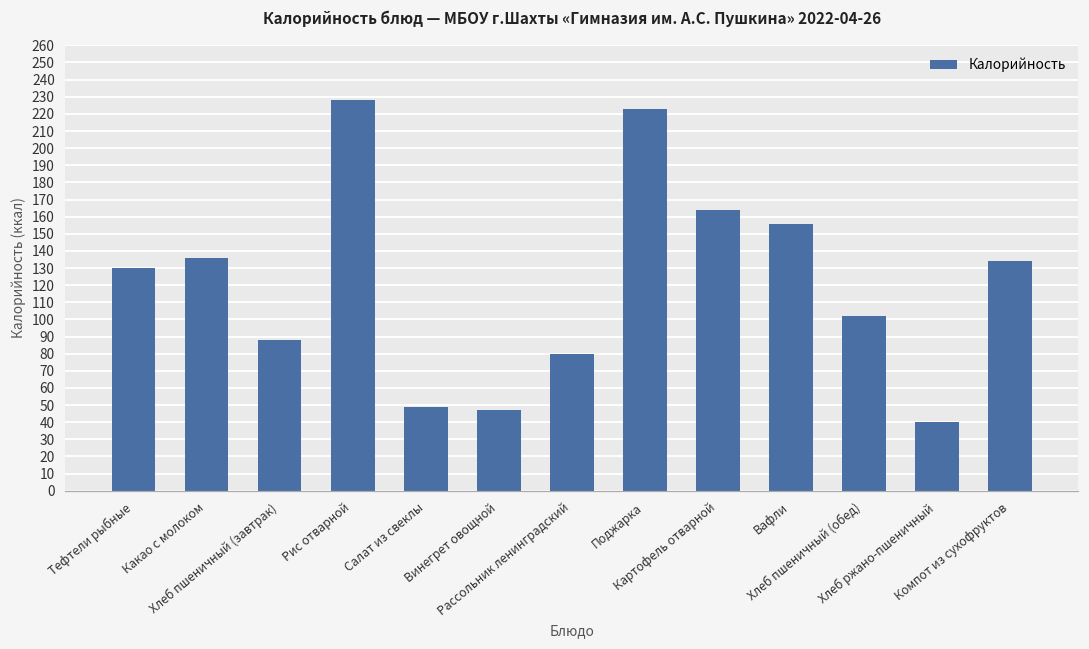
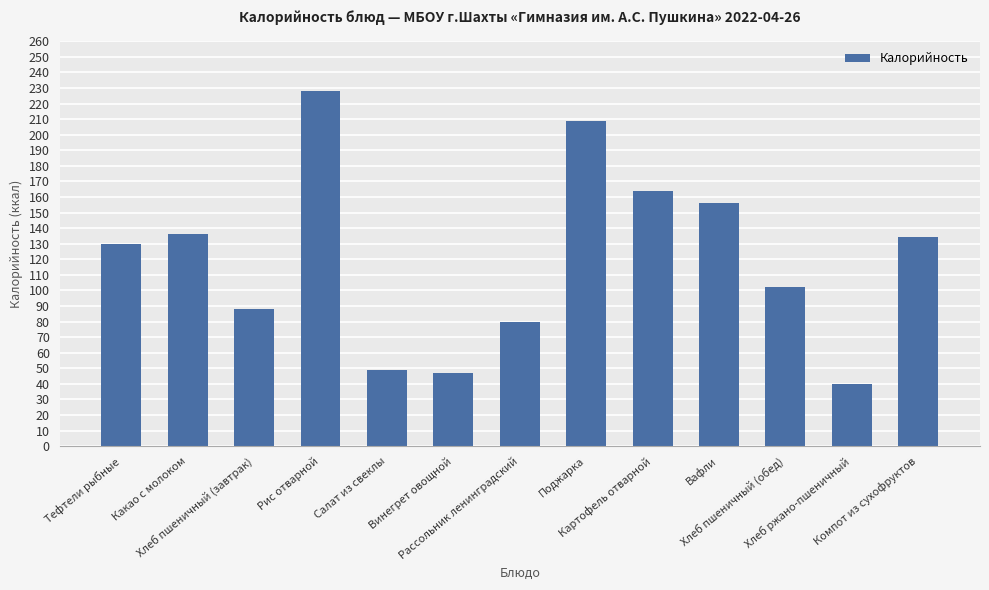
Поджарка: 223 -> 209
